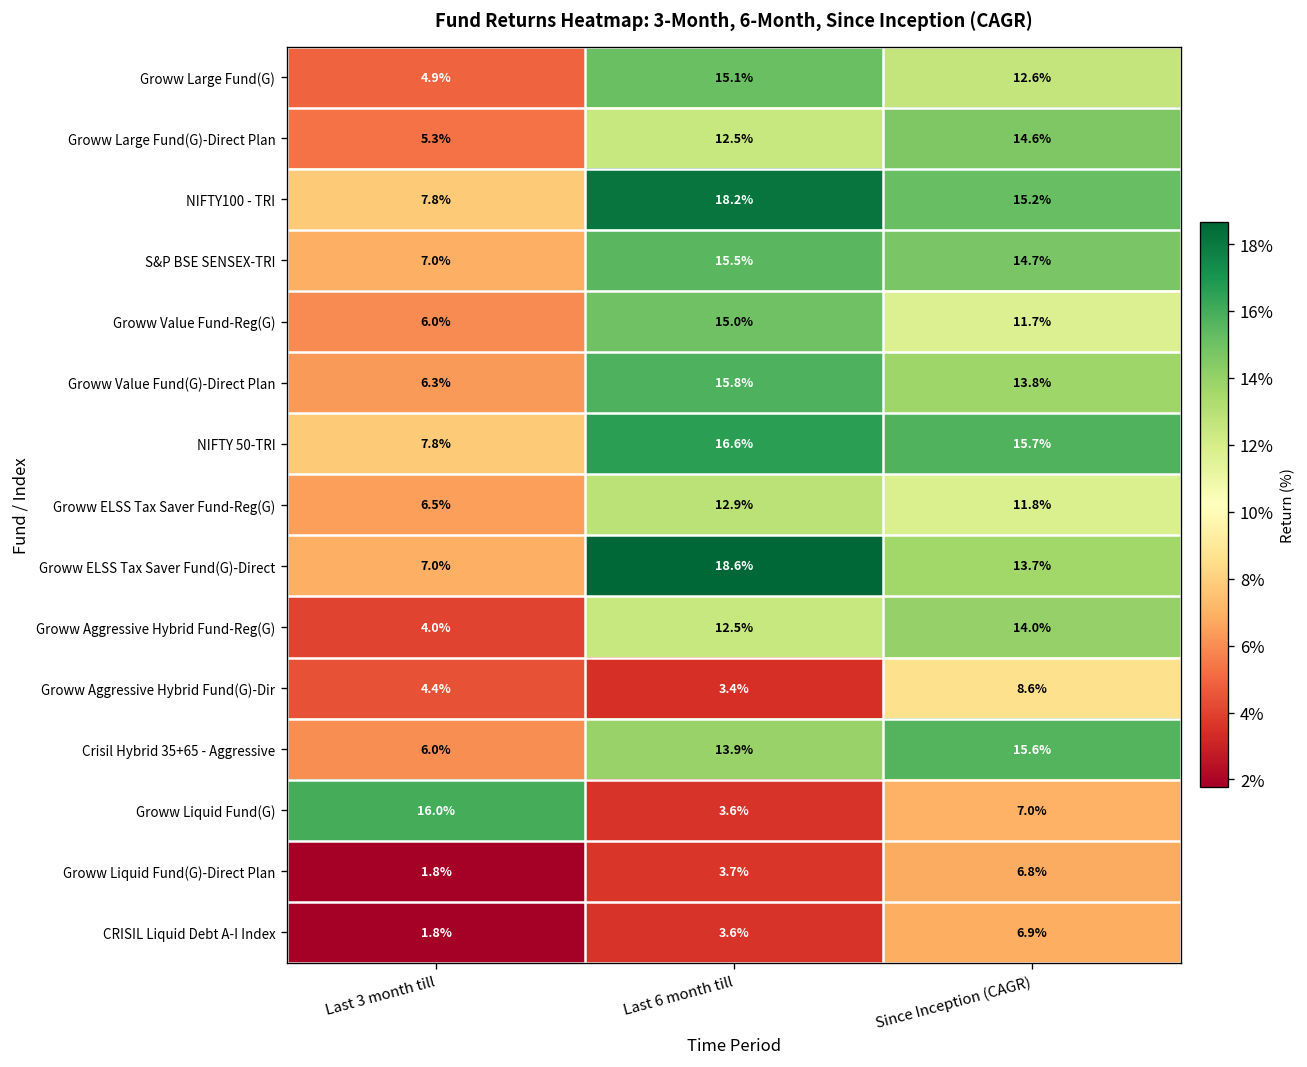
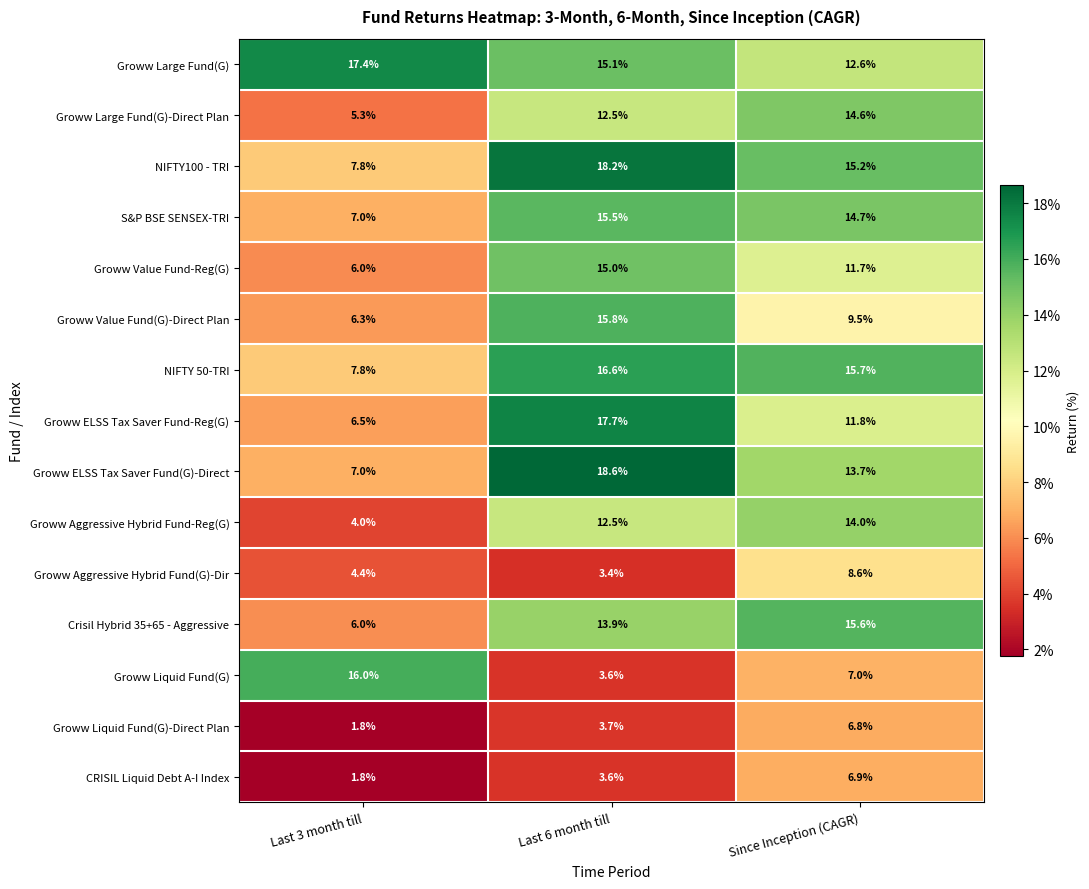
Groww Large Fund(G), Last 3 month till: 4.9% -> 17.4%
Groww Value Fund(G)-Direct Plan, Since Inception (CAGR): 13.8% -> 9.5%
Groww ELSS Tax Saver Fund-Reg(G), Last 6 month till: 12.9% -> 17.7%
